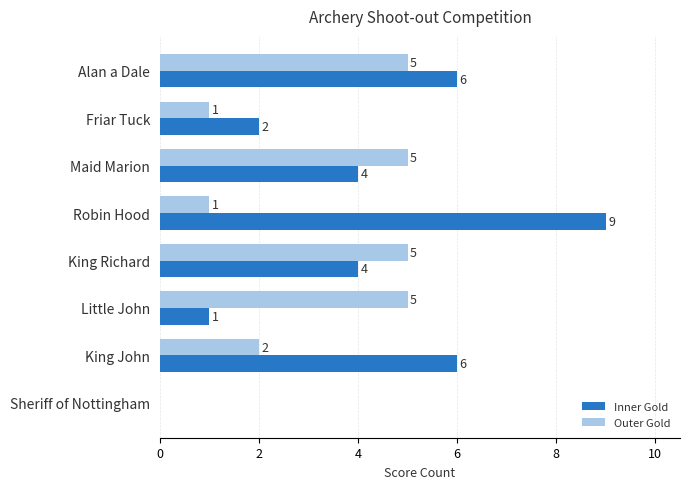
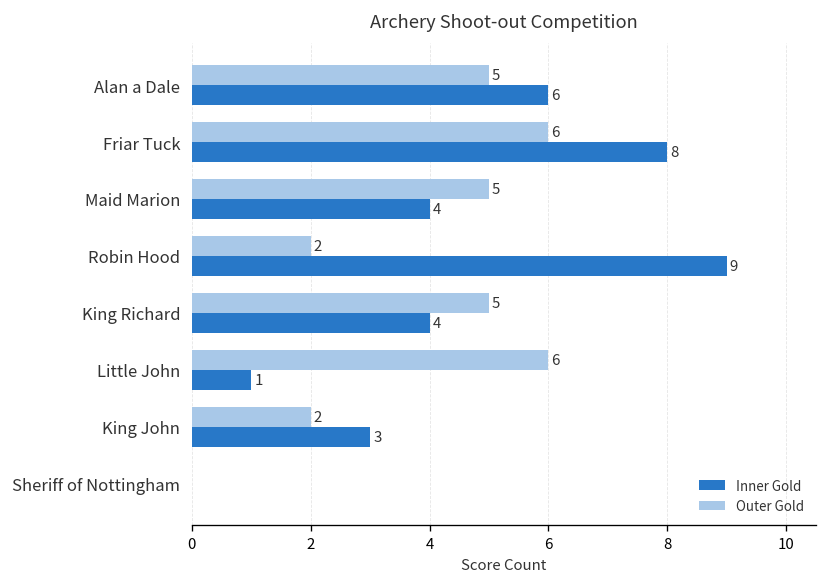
Outer Gold, Friar Tuck: 1 -> 6
Inner Gold, Friar Tuck: 2 -> 8
Outer Gold, Robin Hood: 1 -> 2
Outer Gold, Little John: 5 -> 6
Inner Gold, King John: 6 -> 3
